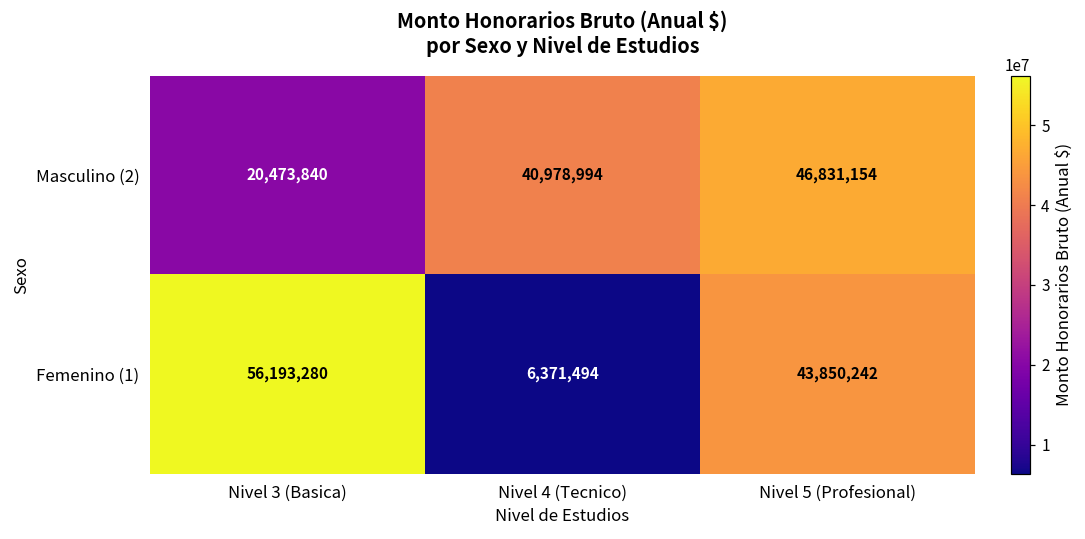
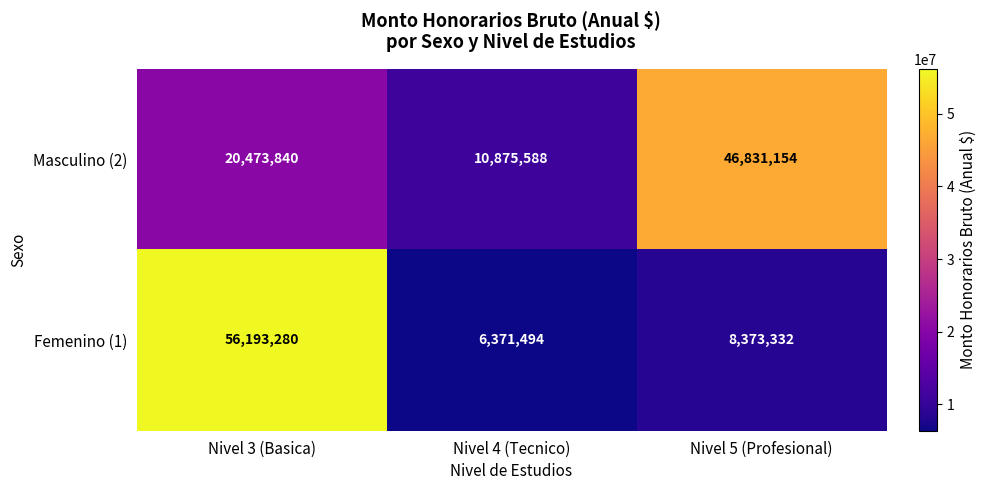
Masculino (2), Nivel 4 (Tecnico): 40,978,994 -> 10,875,588
Femenino (1), Nivel 5 (Profesional): 43,850,242 -> 8,373,332
